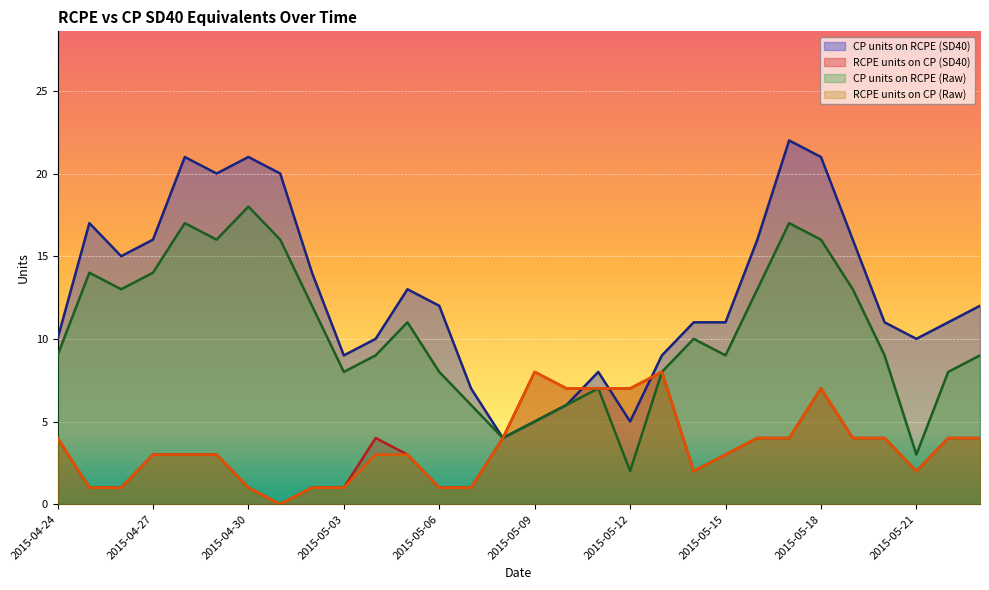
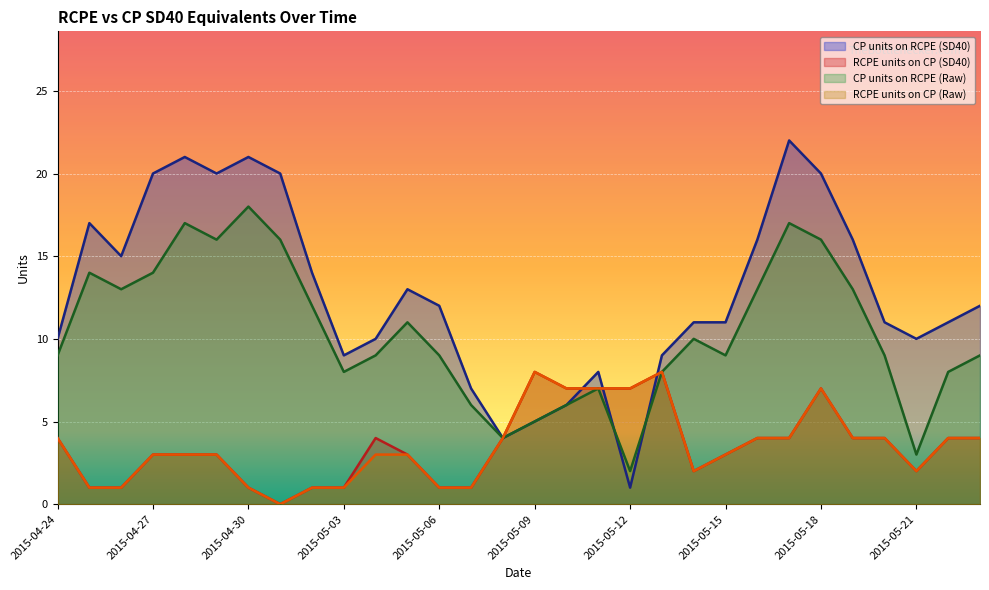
CP units on RCPE (SD40), 2015-04-27: 16 -> 20
CP units on RCPE (Raw), 2015-05-06: 8 -> 9
CP units on RCPE (SD40), 2015-05-12: 5 -> 1
CP units on RCPE (SD40), 2015-05-18: 21 -> 20
